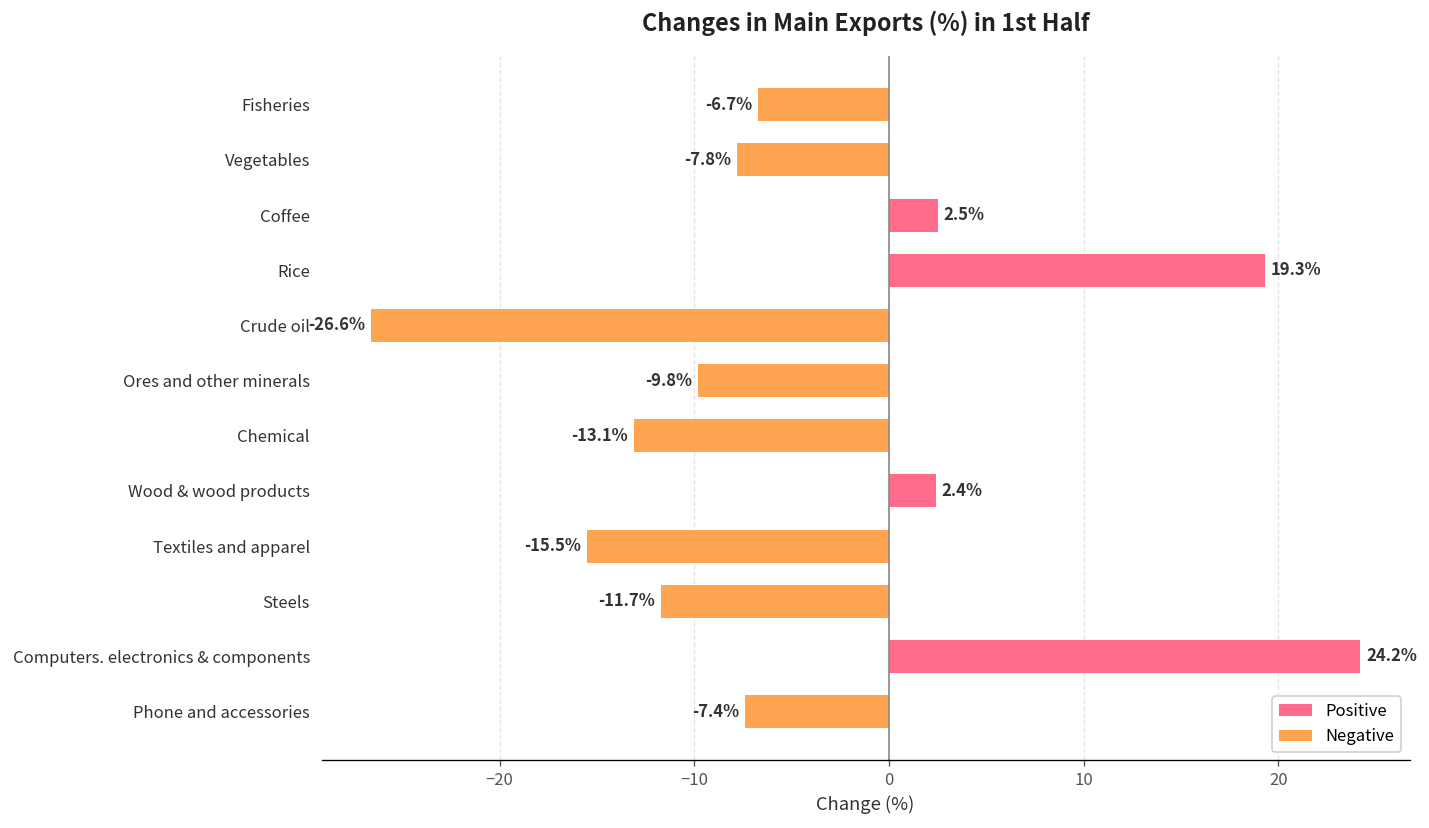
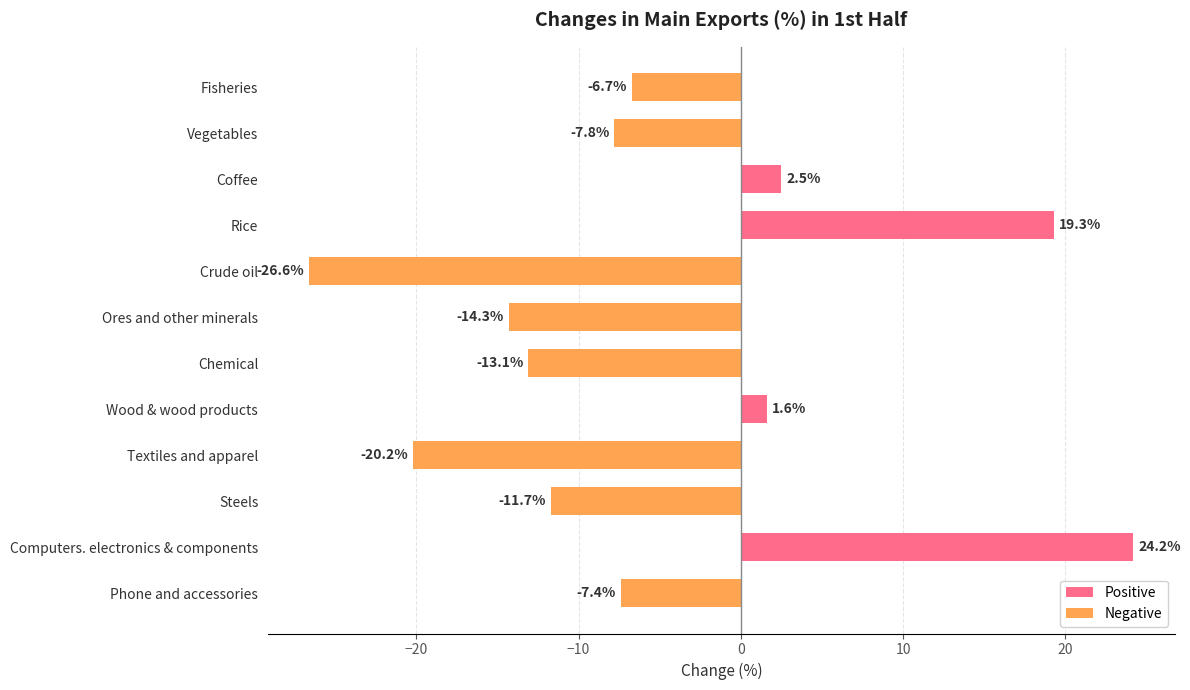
Negative, Ores and other minerals: -9.8% -> -14.3%
Positive, Wood & wood products: 2.4% -> 1.6%
Negative, Textiles and apparel: -15.5% -> -20.2%
